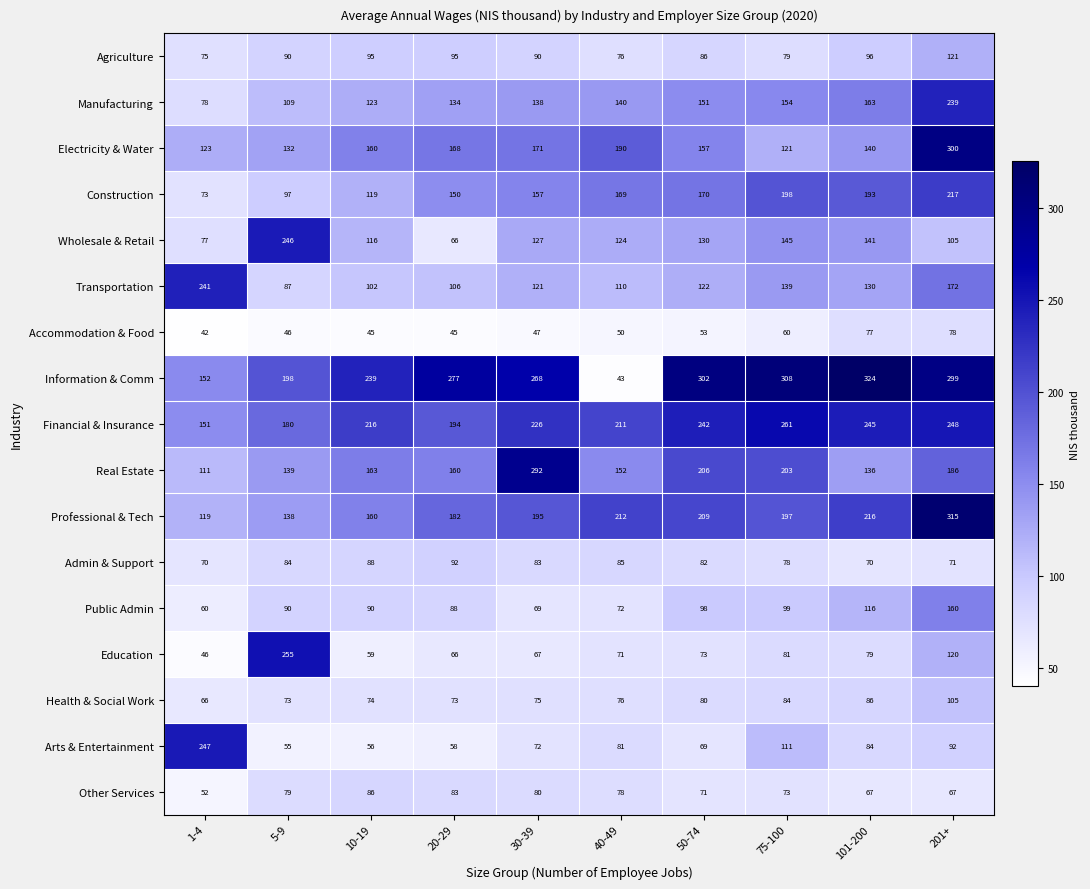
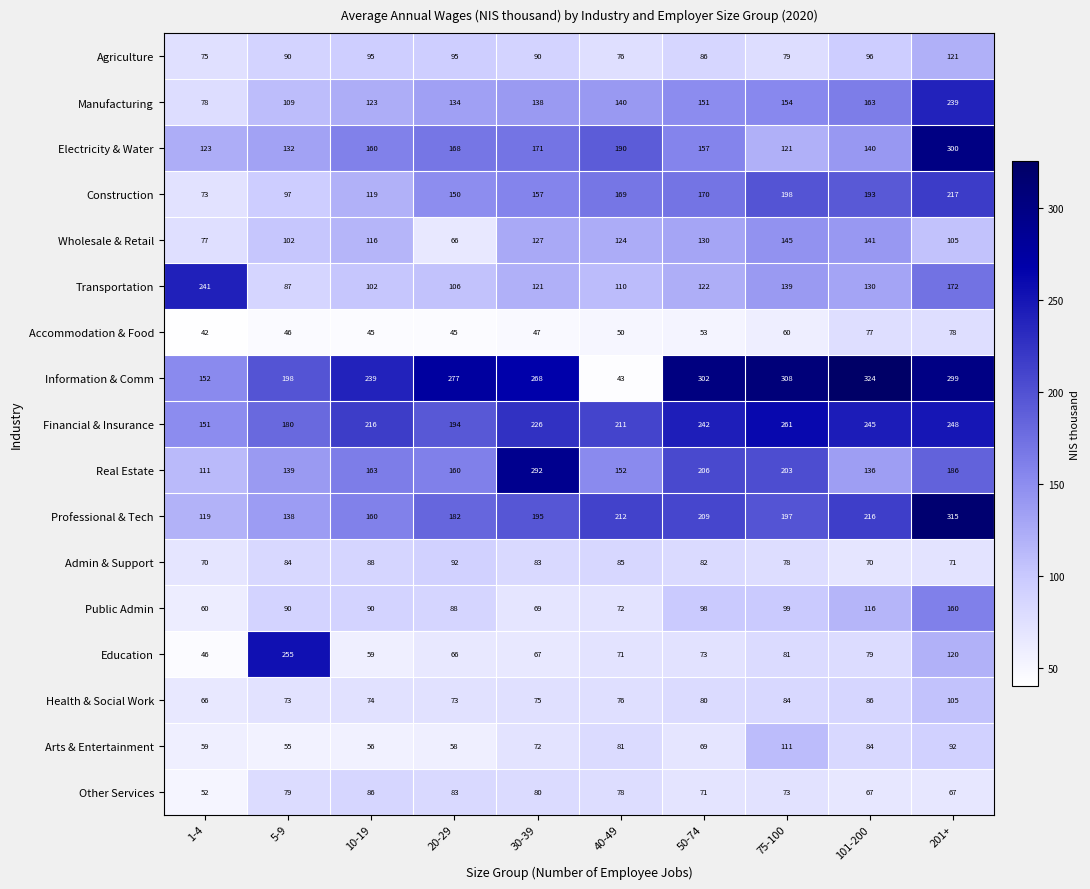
Wholesale & Retail, 5-9: 246 -> 102
Arts & Entertainment, 1-4: 247 -> 59
